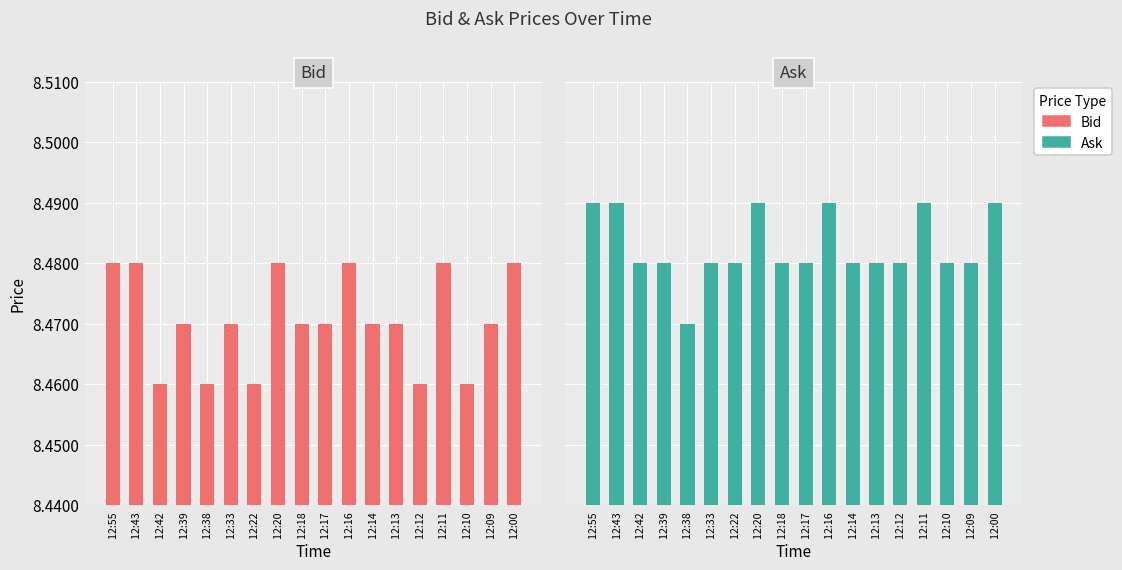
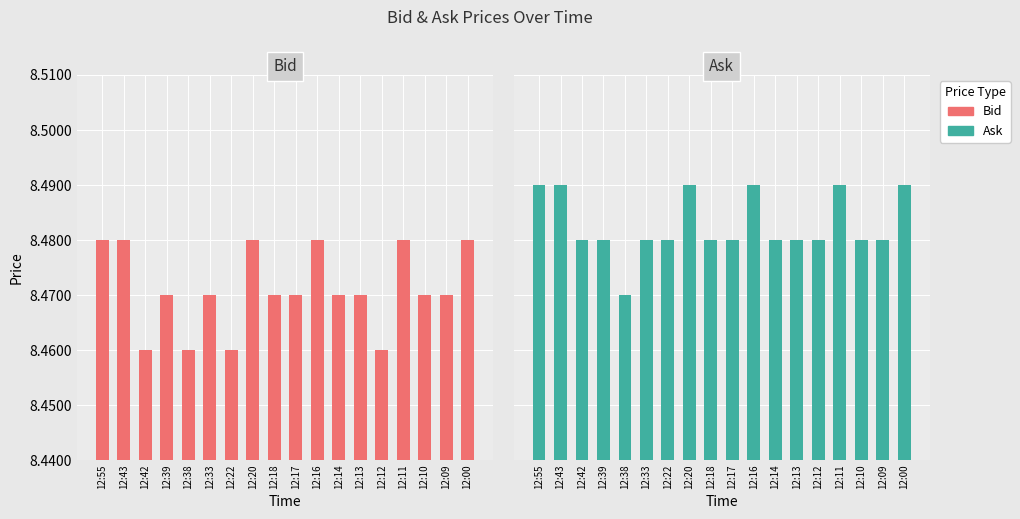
Bid, 12:10: 8.46 -> 8.47
